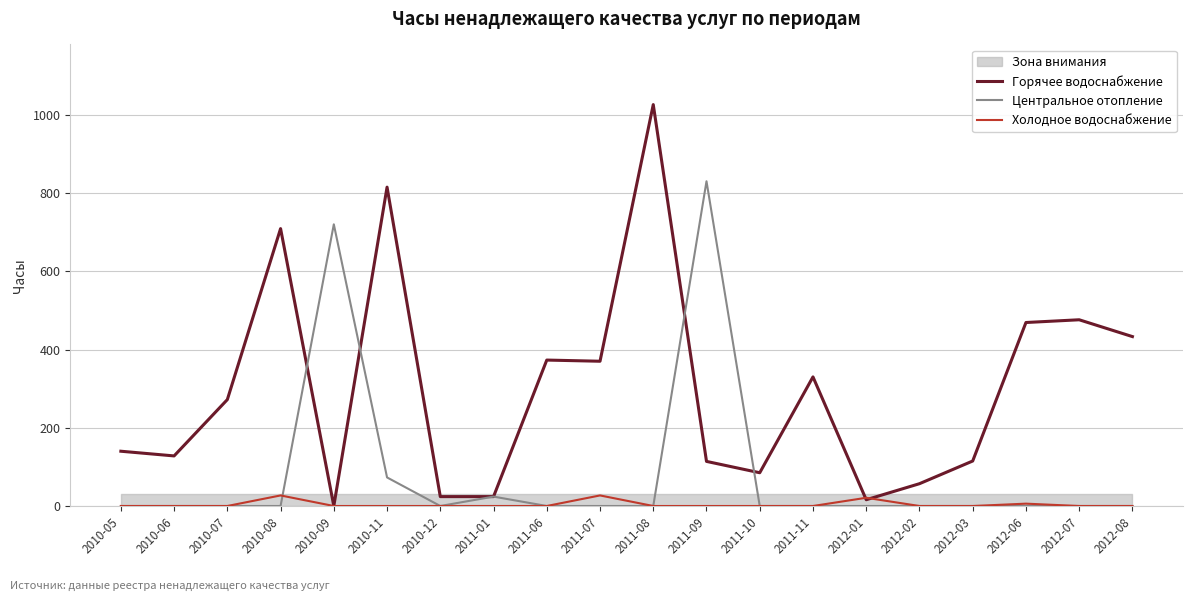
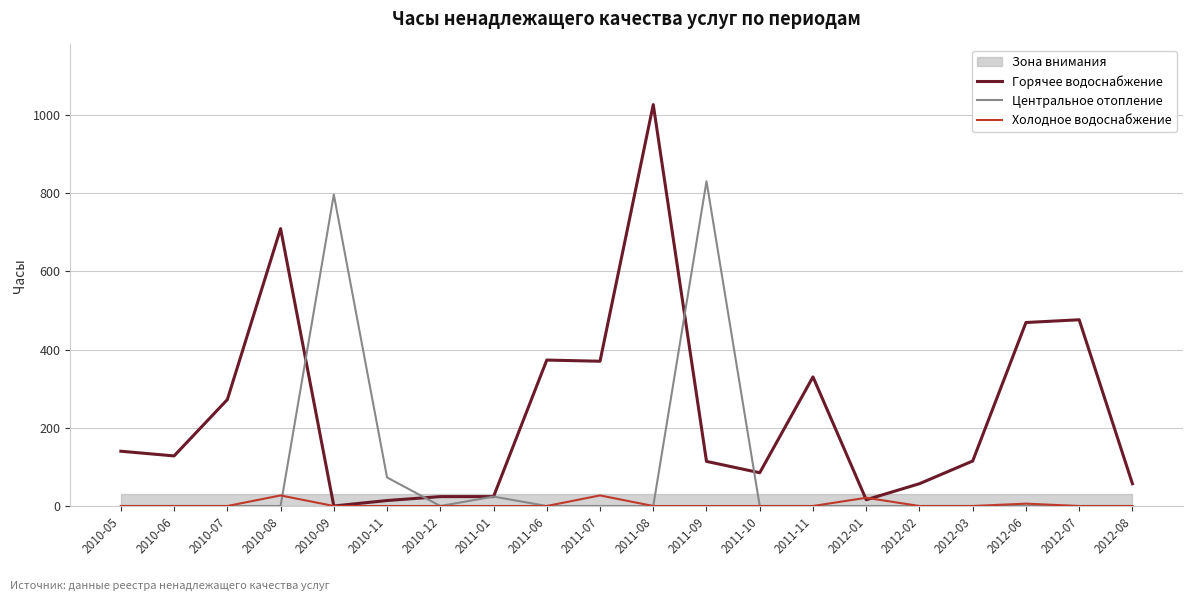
Центральное отопление, 2010-09: 720 -> 800
Горячее водоснабжение, 2010-11: 820 -> 10
Горячее водоснабжение, 2012-08: 430 -> 60
